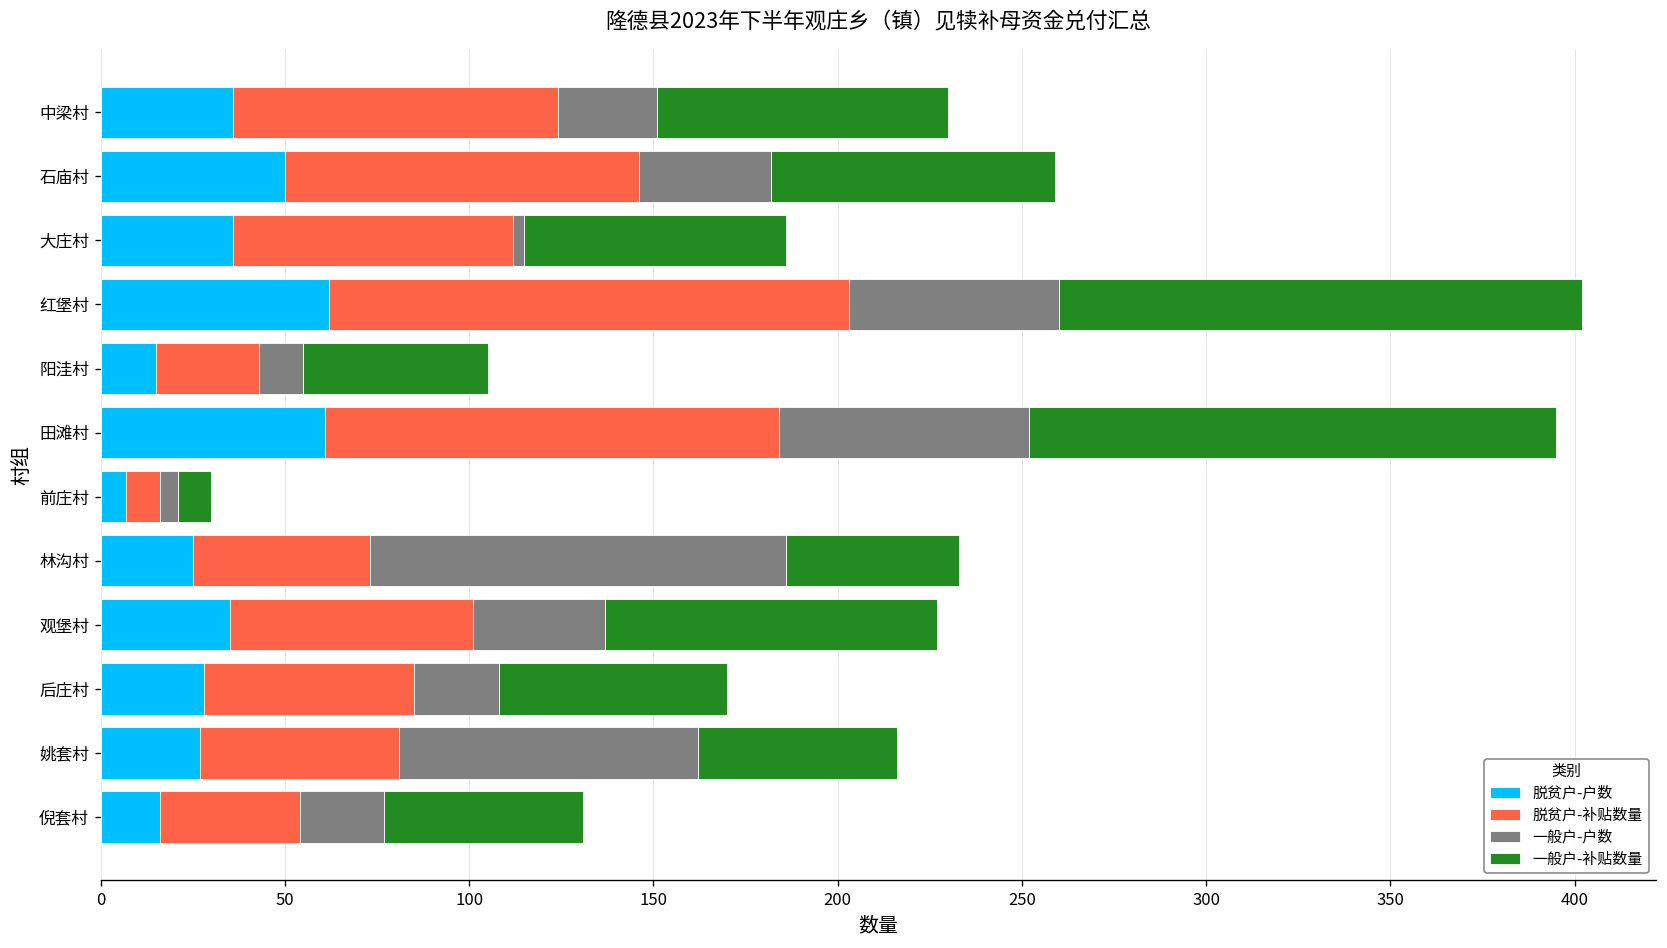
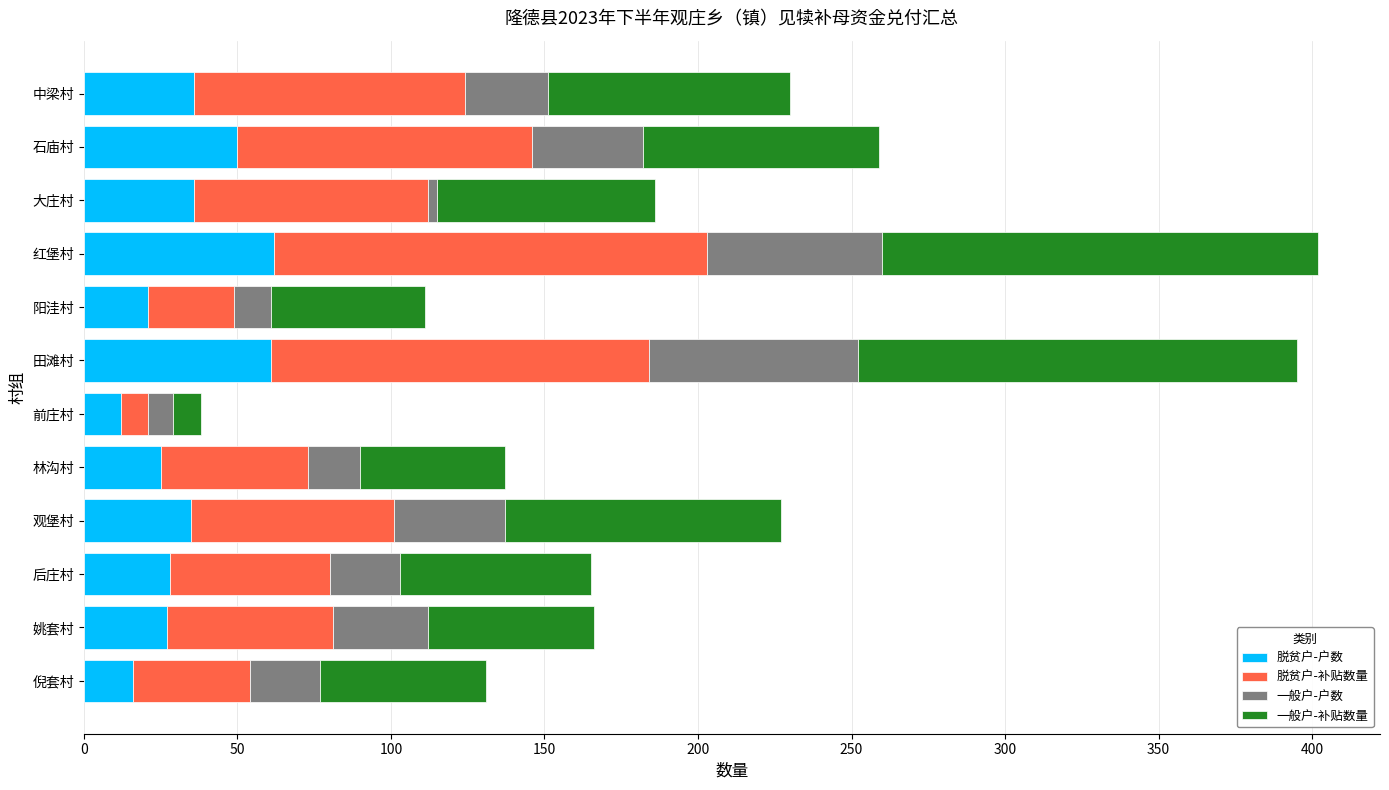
脱贫户-户数, 阳洼村: 15 -> 21
脱贫户-户数, 前庄村: 7 -> 12
一般户-户数, 前庄村: 5 -> 8
一般户-户数, 林沟村: 113 -> 17
脱贫户-补贴数量, 后庄村: 57 -> 52
一般户-户数, 姚套村: 81 -> 31
